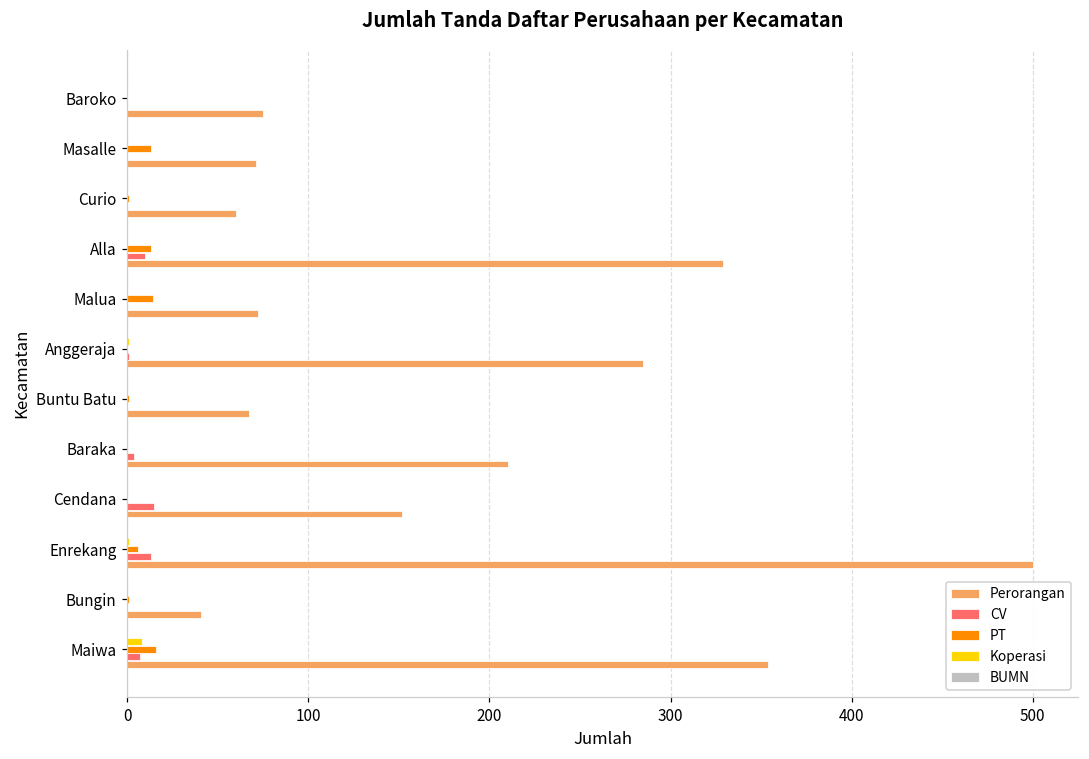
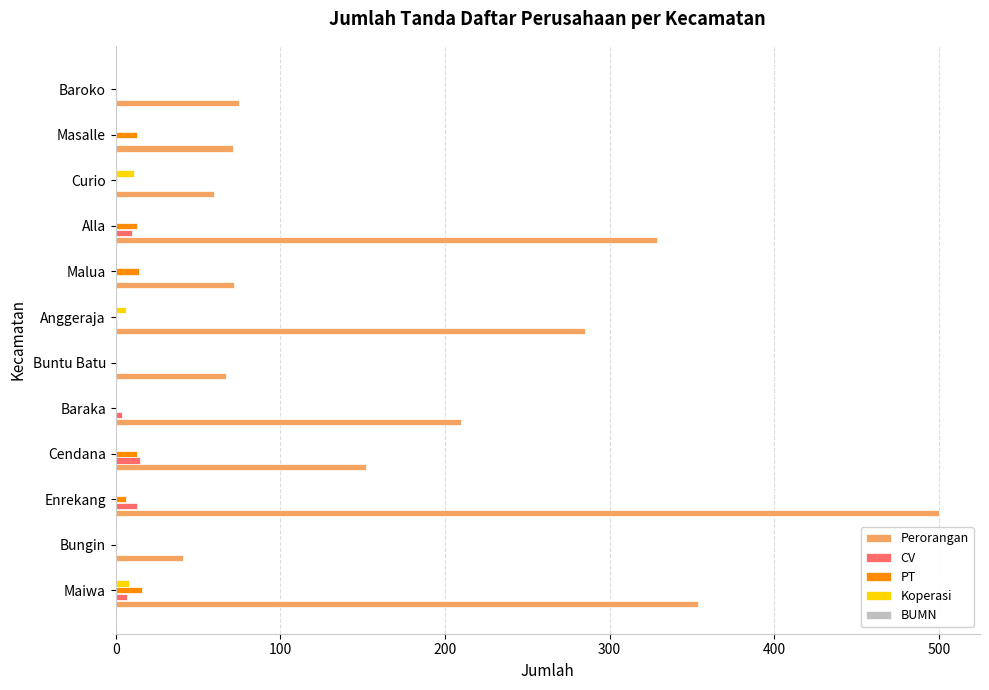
Koperasi, Curio: 0 -> 11
Koperasi, Anggeraja: 1 -> 6
PT, Cendana: 0 -> 13
